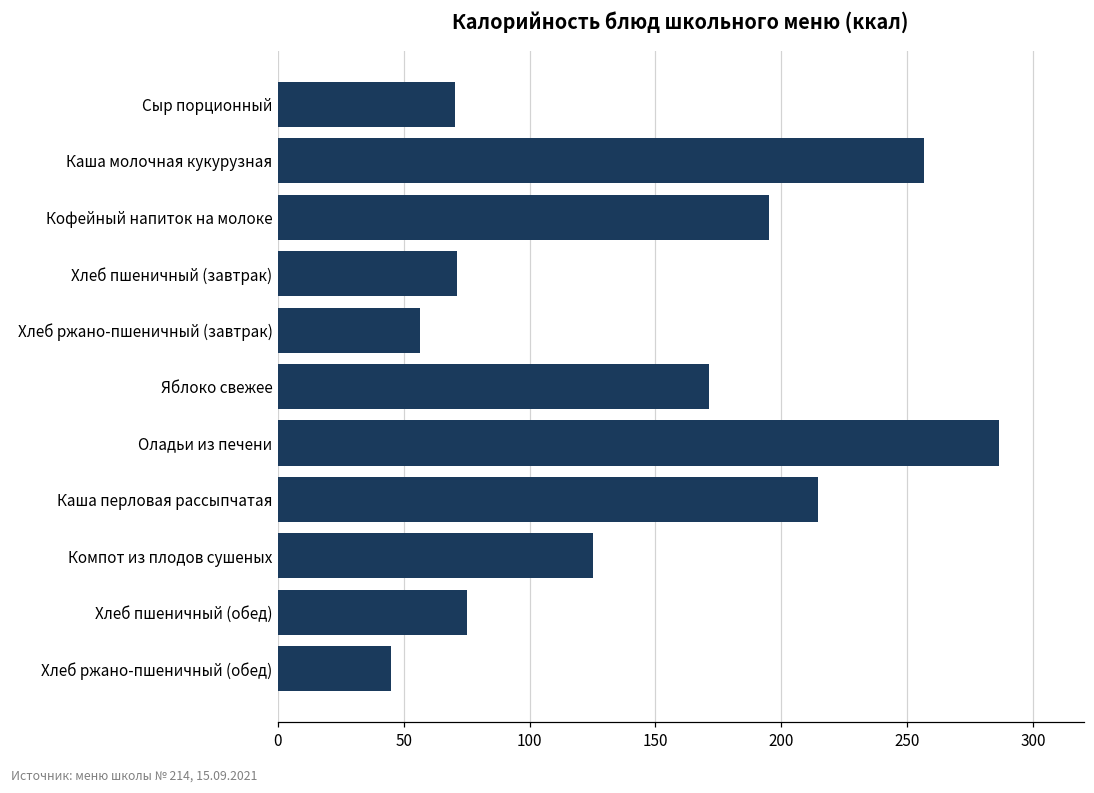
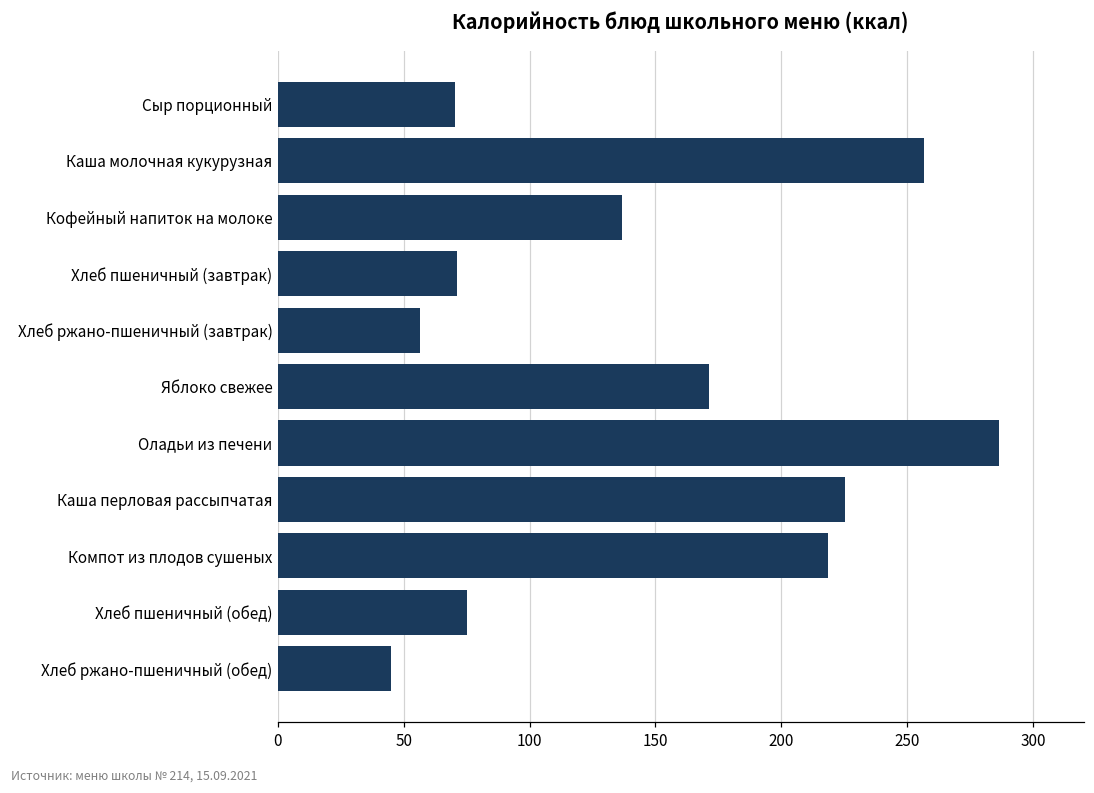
Кофейный напиток на молоке: 195 -> 137
Каша перловая рассыпчатая: 215 -> 225
Компот из плодов сушеных: 125 -> 218
